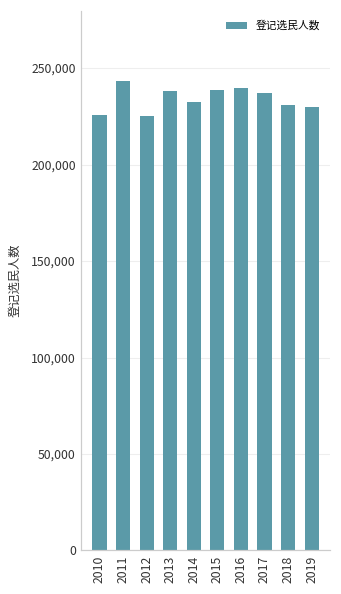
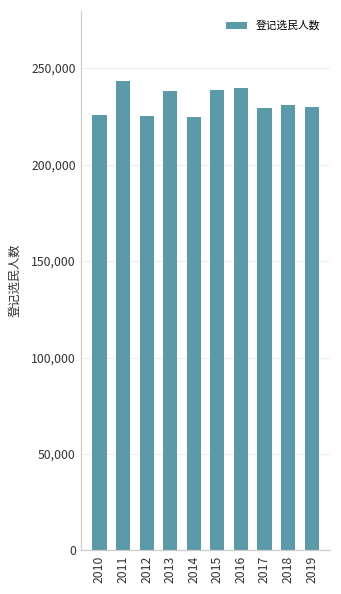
2014: 233,000 -> 225,000
2017: 237,000 -> 229,000
